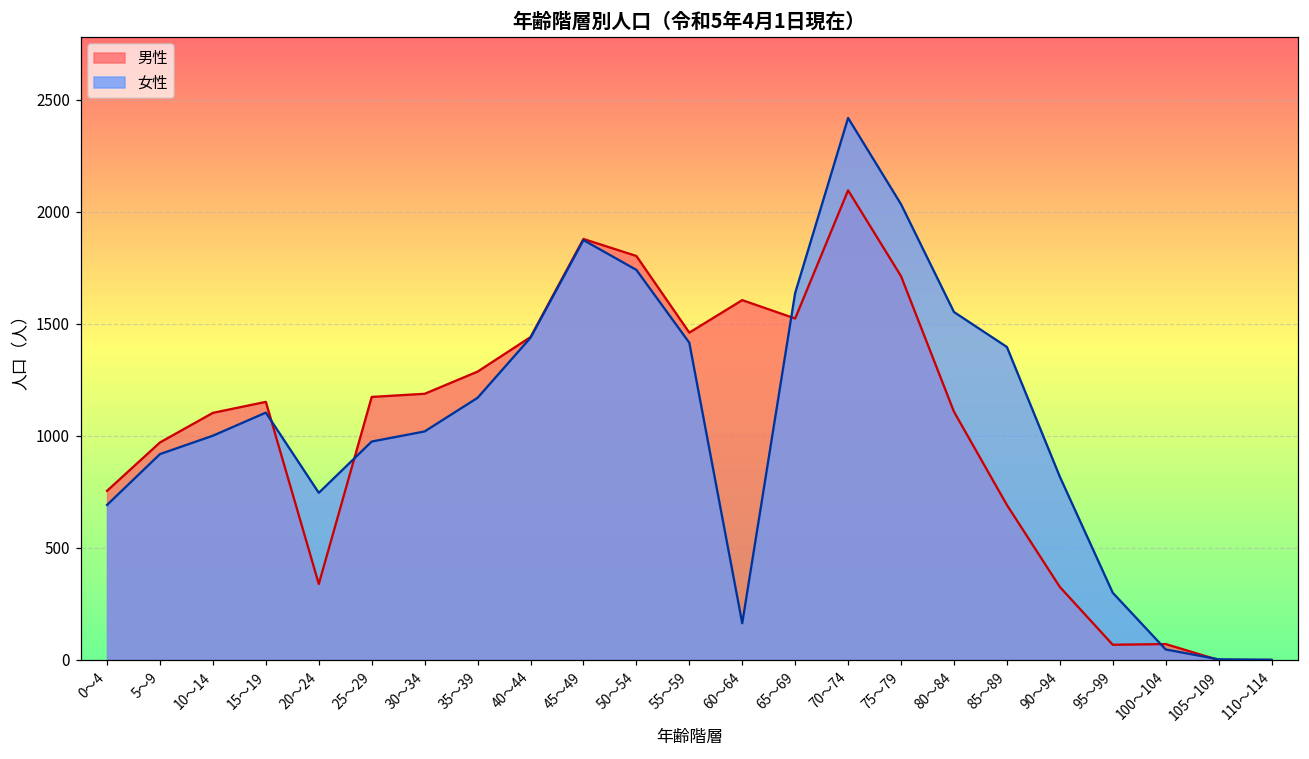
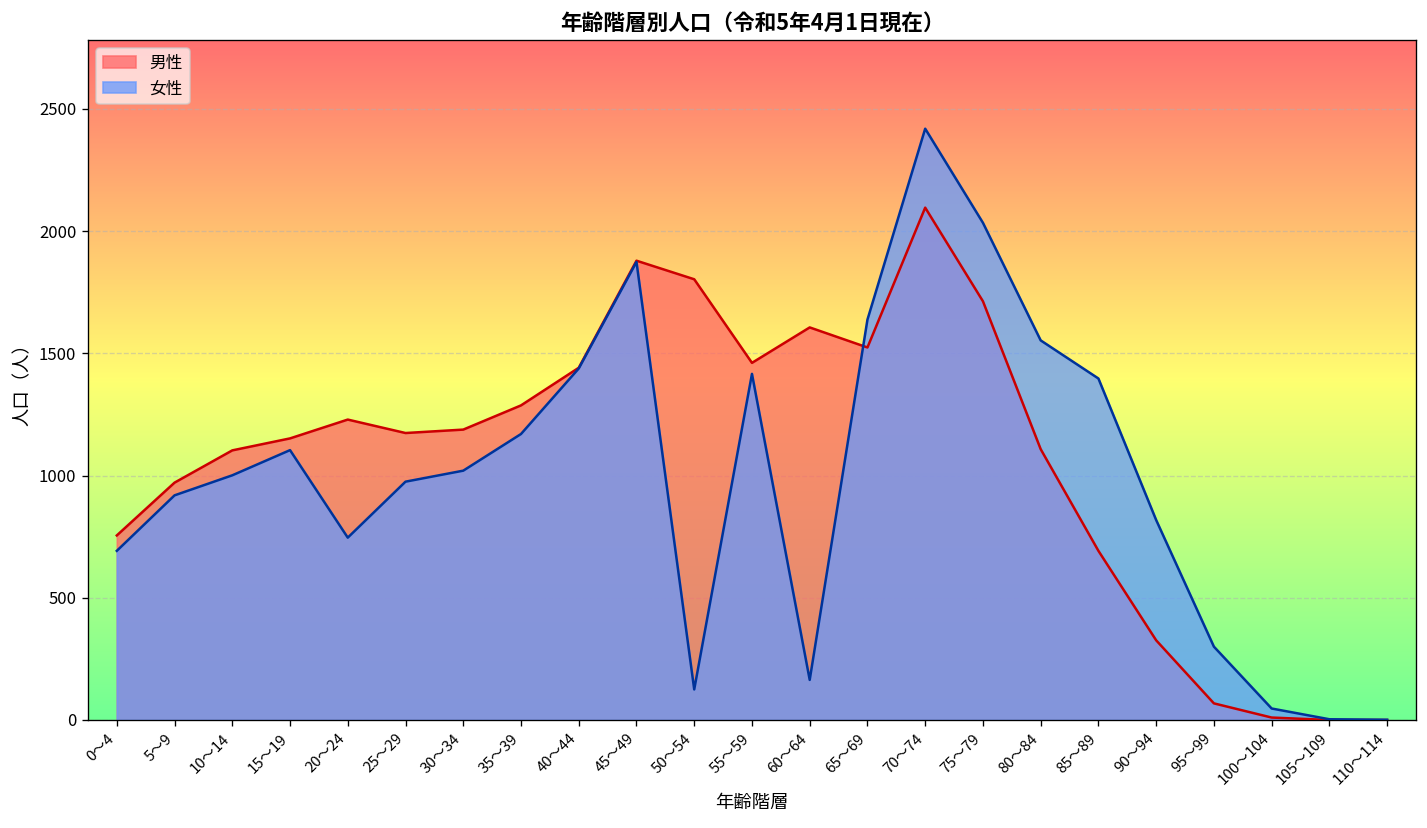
男性, 20～24: 340 -> 1230
女性, 50～54: 1740 -> 130
男性, 100～104: 70 -> 10
